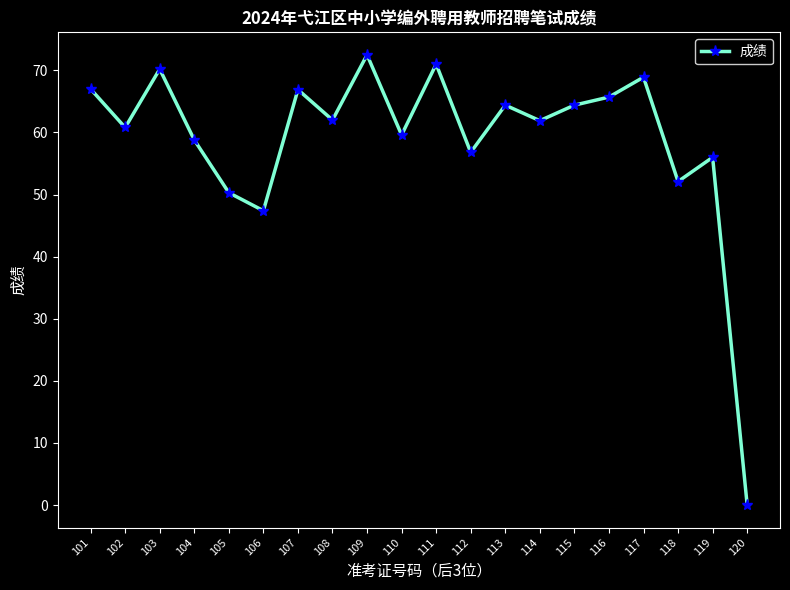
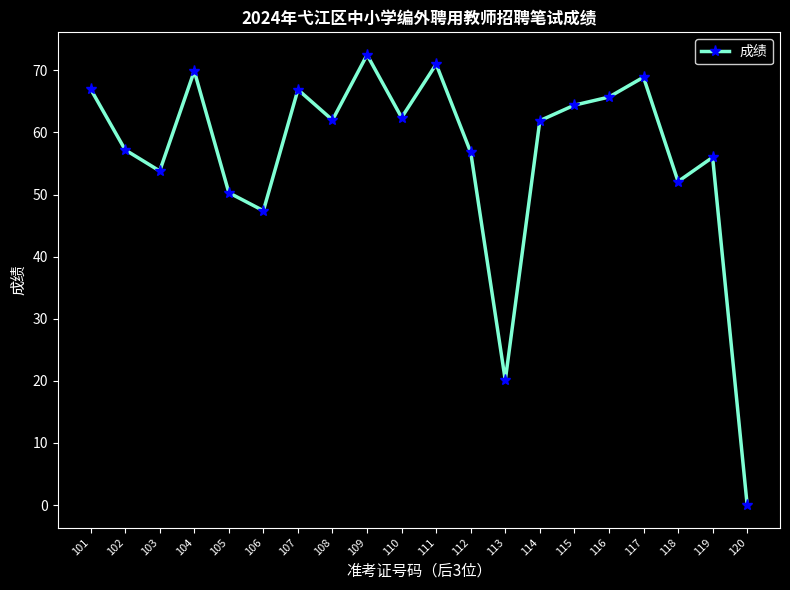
102: 61 -> 57
103: 70 -> 54
104: 59 -> 70
110: 60 -> 62
113: 64 -> 20
